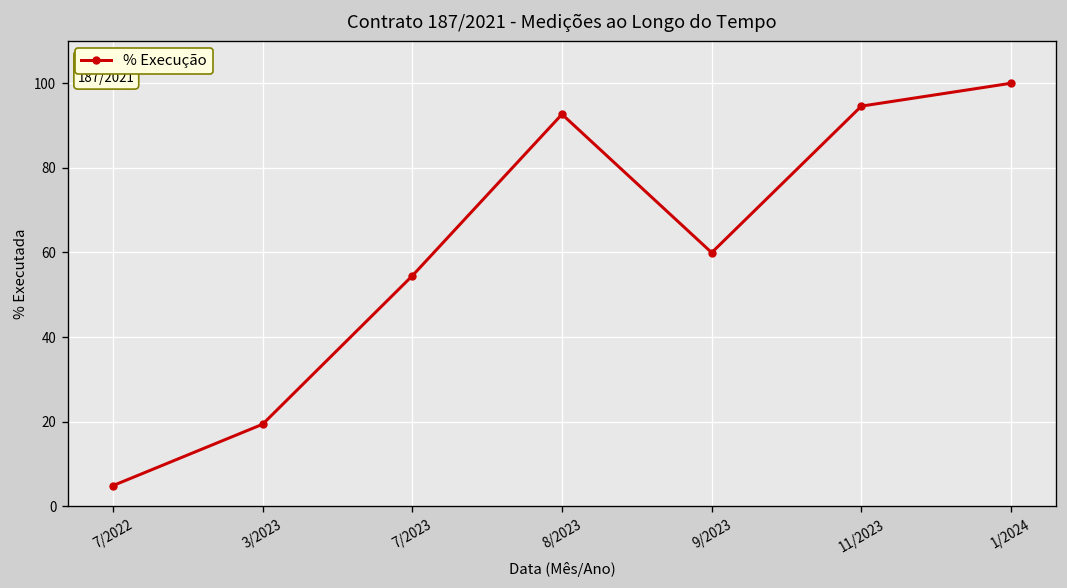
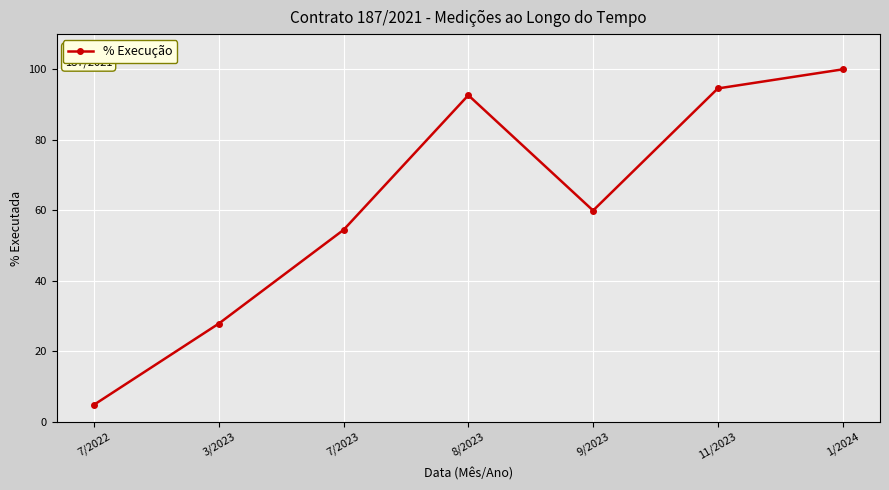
3/2023: 19 -> 28
